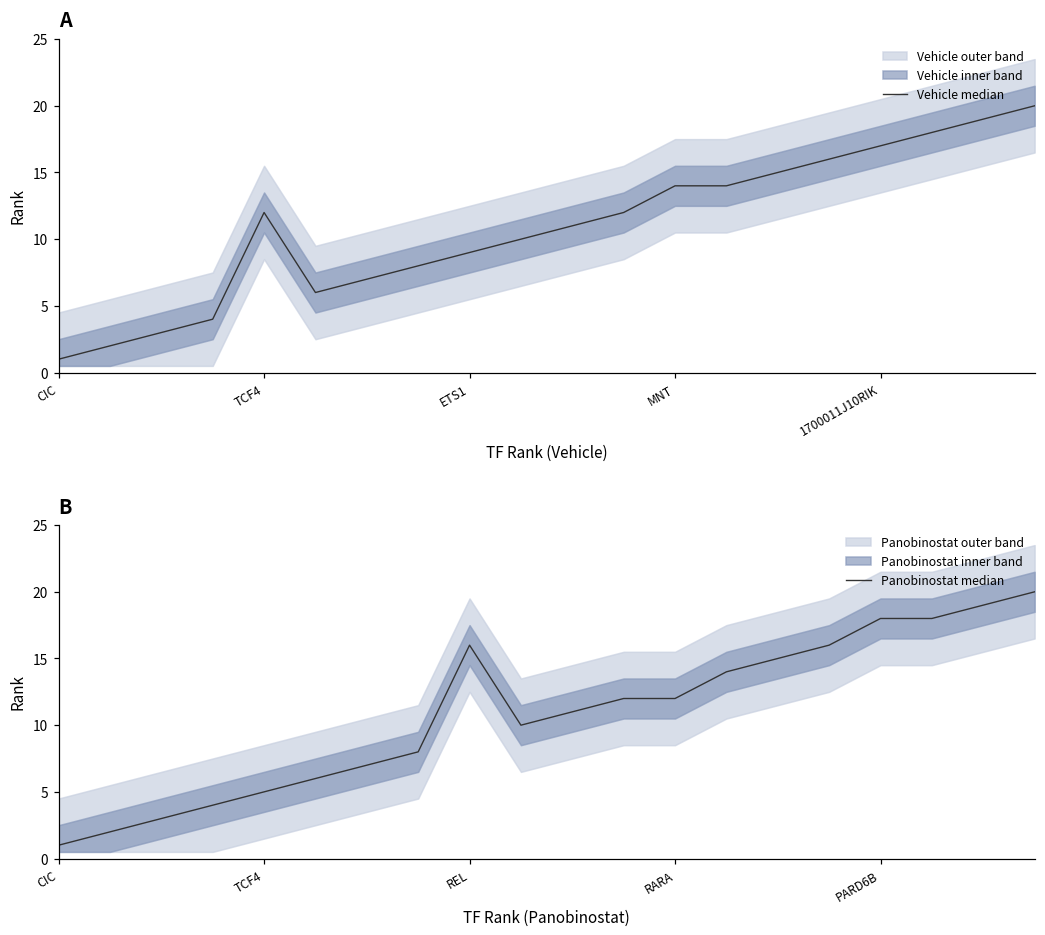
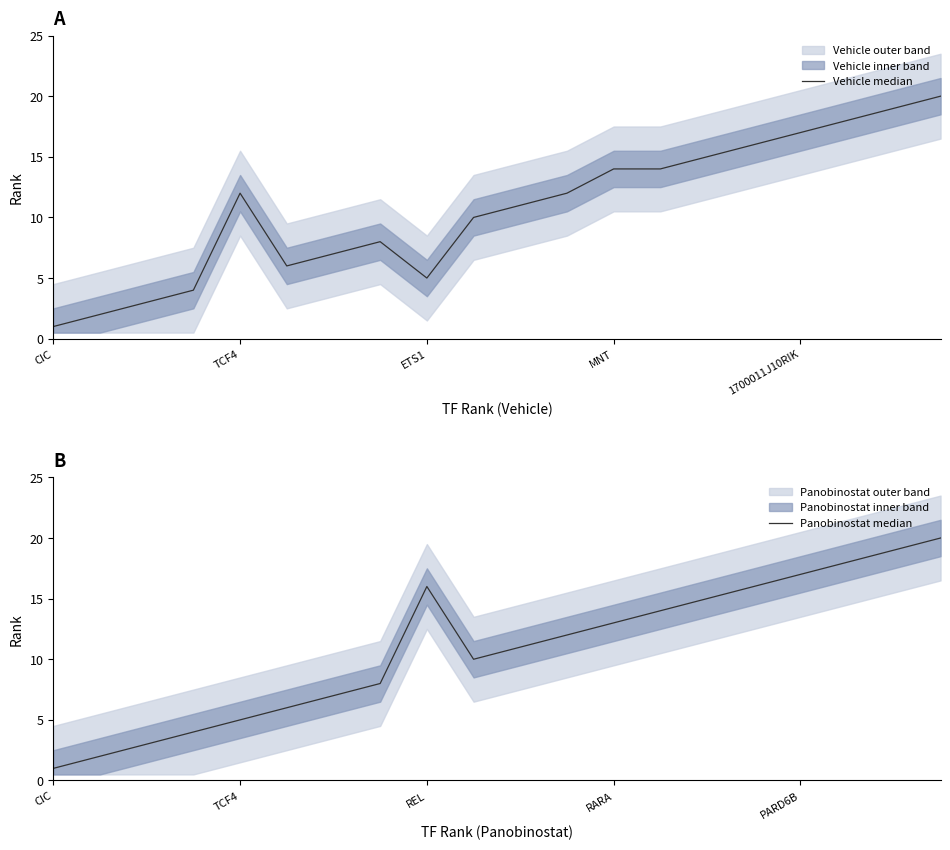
A, Vehicle median, ETS1: 9 -> 5
B, Panobinostat median, RARA: 12 -> 13
B, Panobinostat median, PARD6B: 18 -> 17
